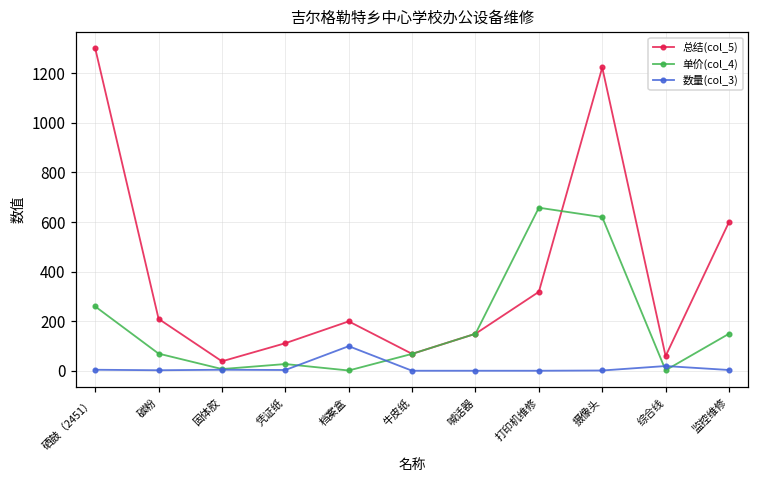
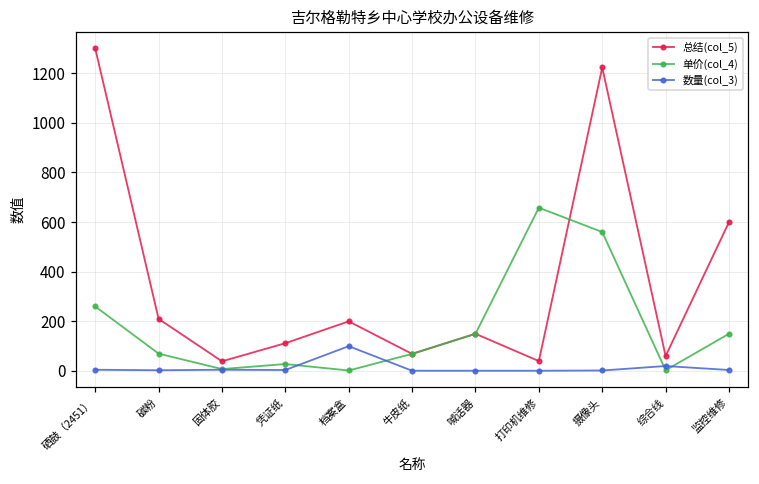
总结(col_5), 打印机维修: 320 -> 40
单价(col_4), 摄像头: 620 -> 560
